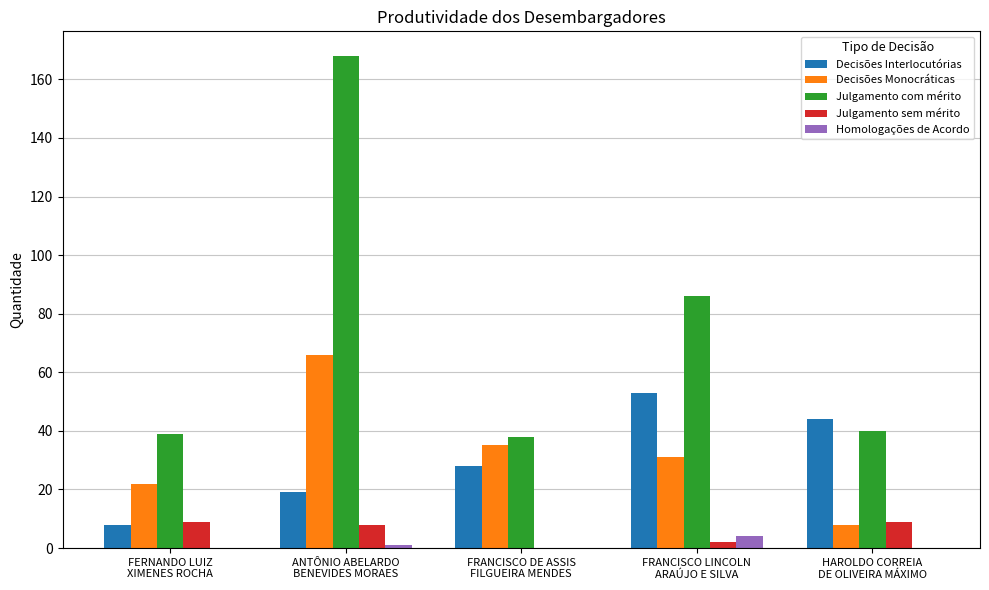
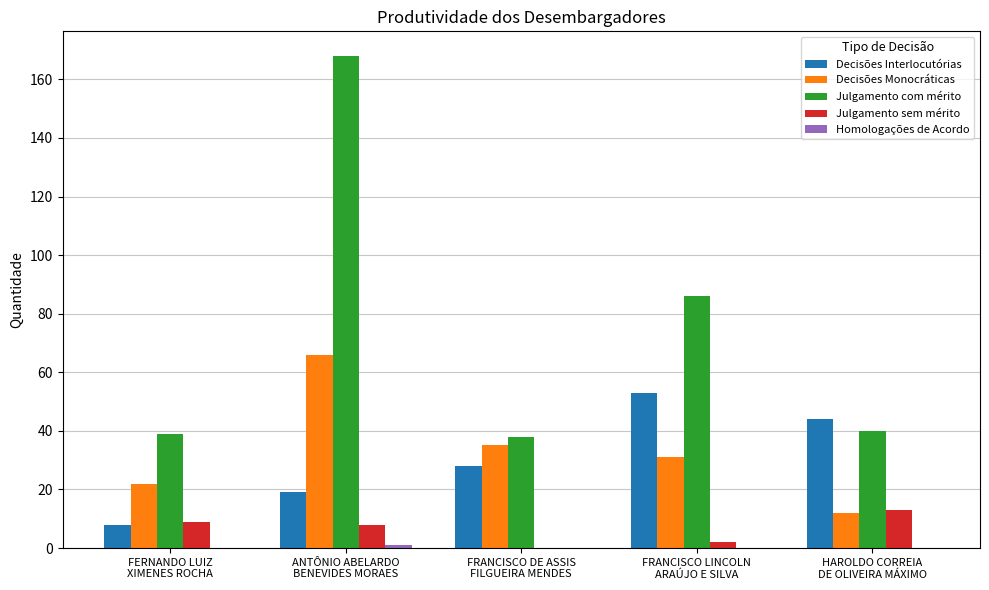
Homologações de Acordo, FRANCISCO LINCOLN ARAÚJO E SILVA: 4 -> 0
Decisões Monocráticas, HAROLDO CORREIA DE OLIVEIRA MÁXIMO: 8 -> 12
Julgamento sem mérito, HAROLDO CORREIA DE OLIVEIRA MÁXIMO: 9 -> 13
